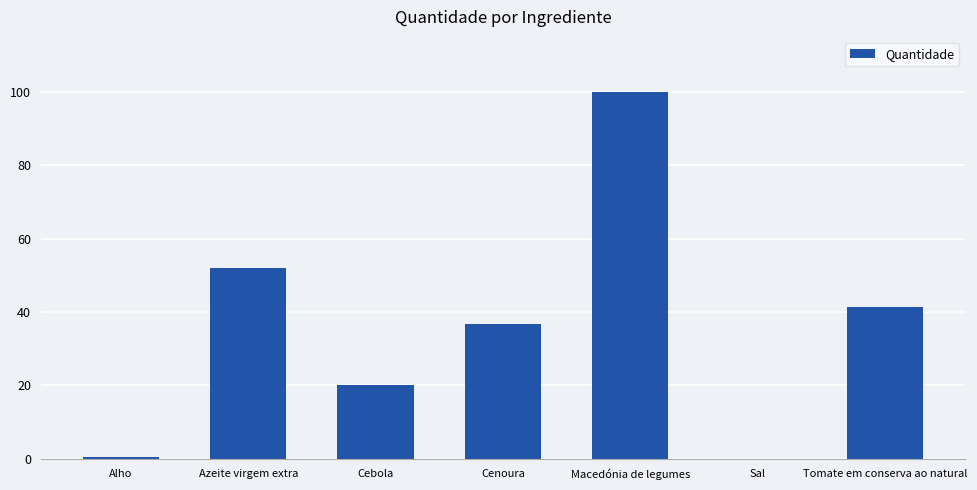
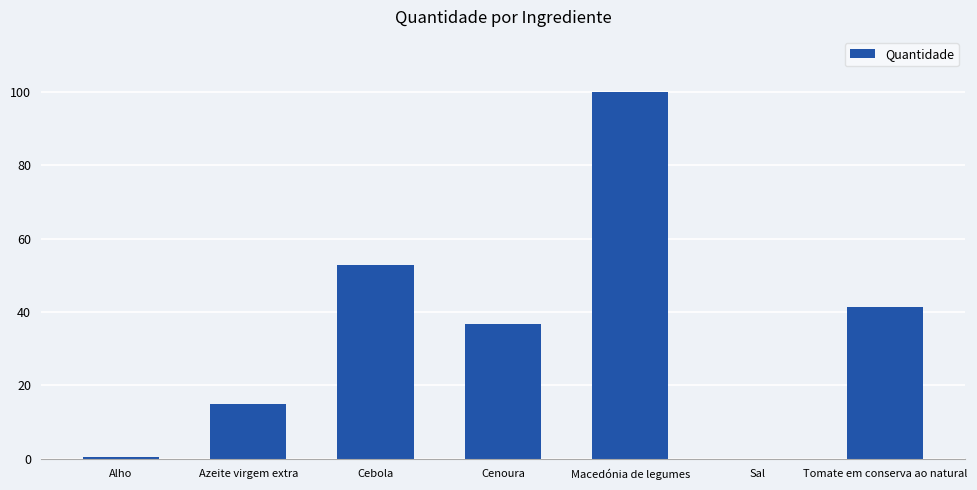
Azeite virgem extra: 52 -> 15
Cebola: 20 -> 53
